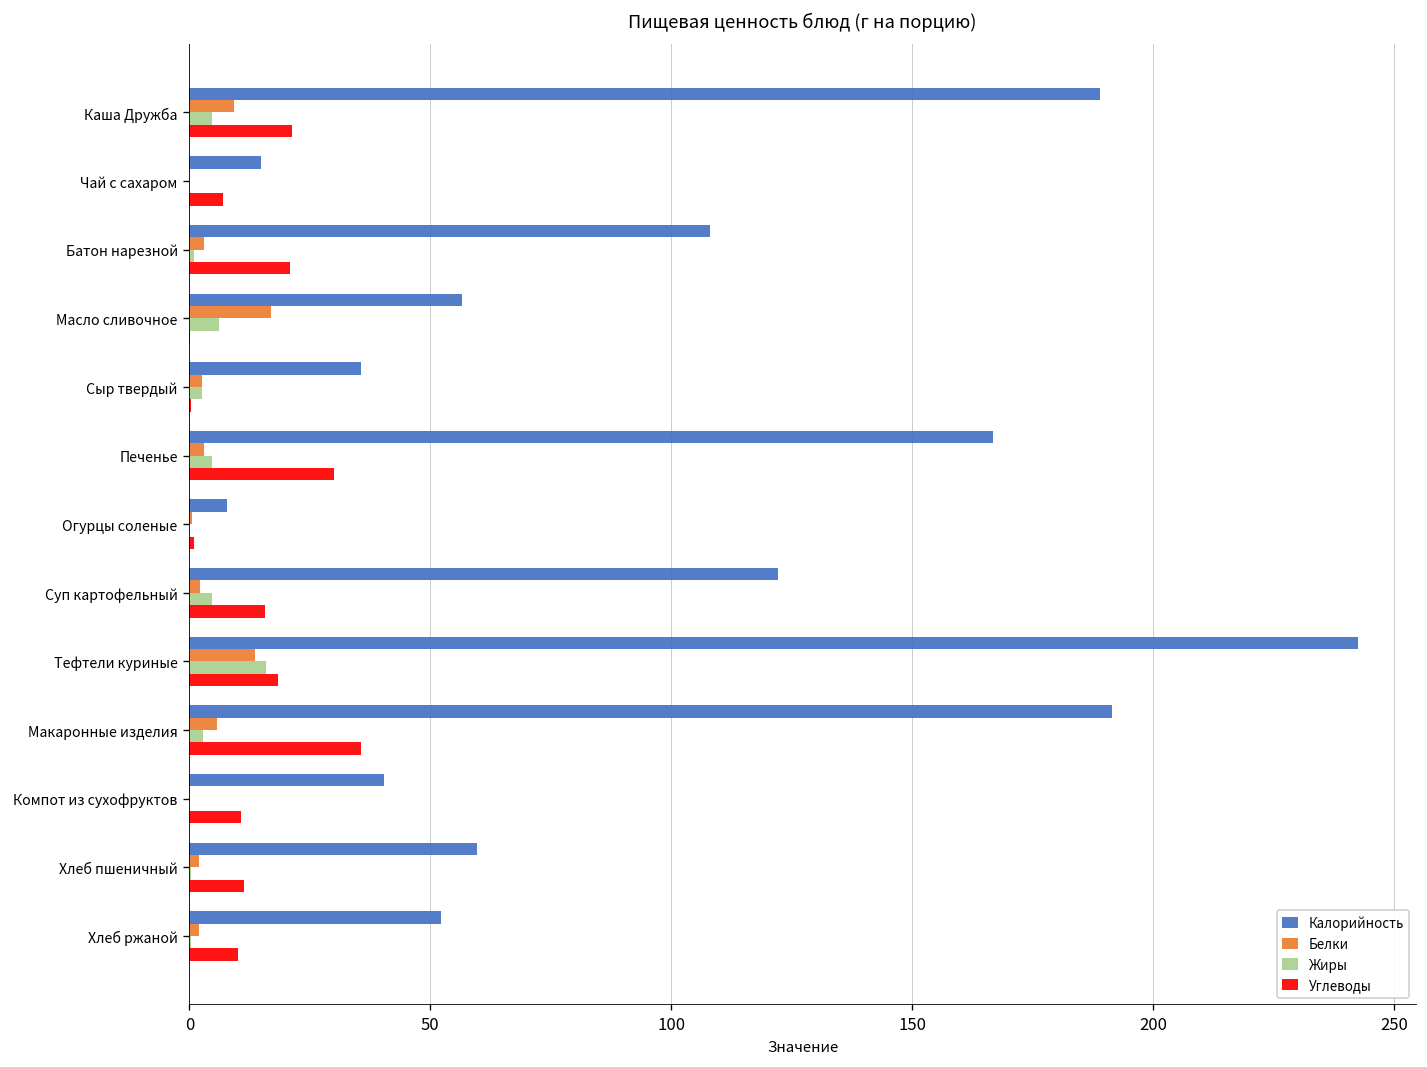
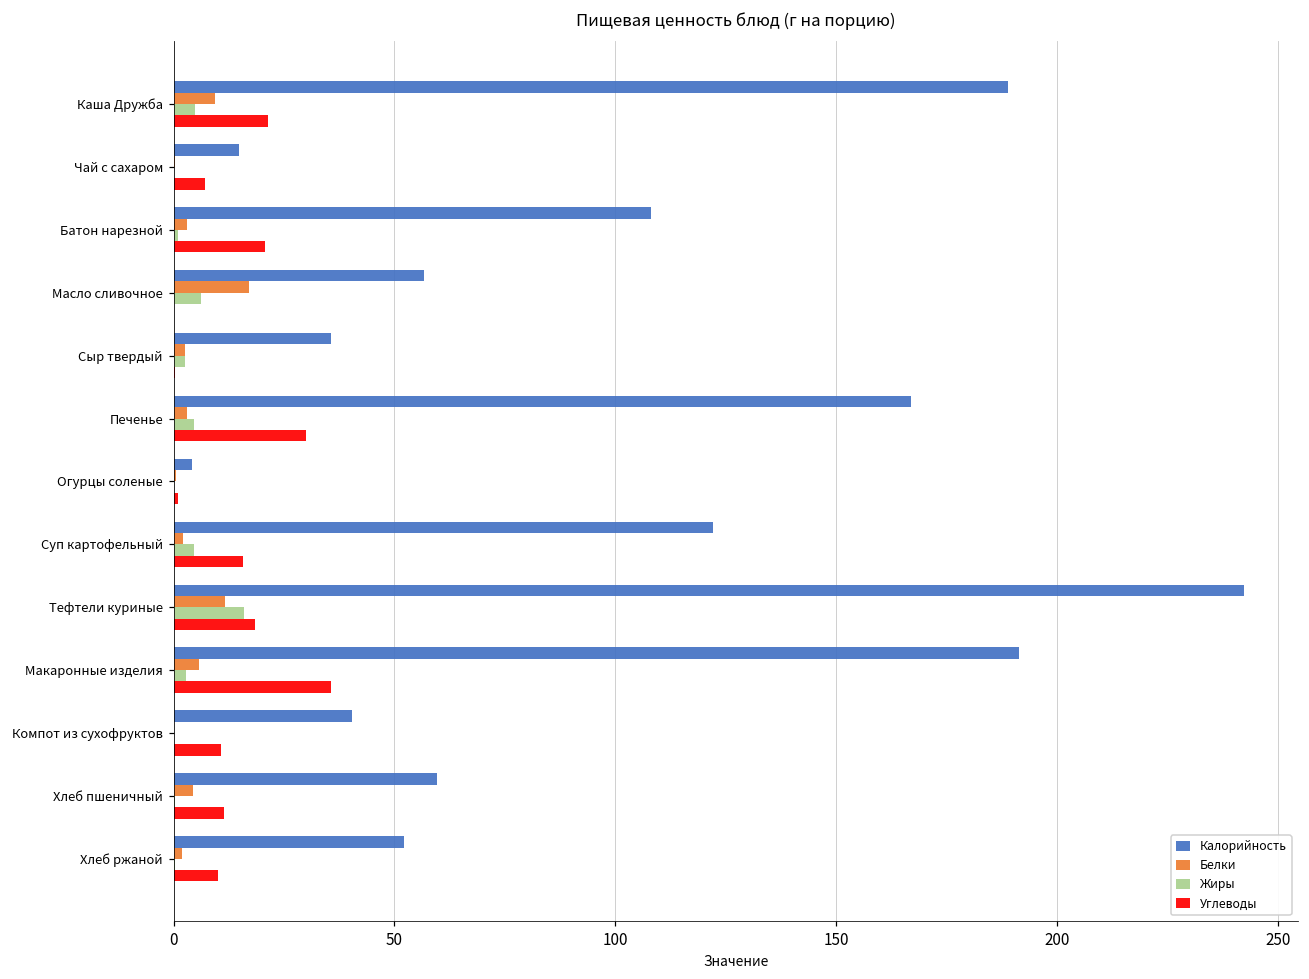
Калорийность, Огурцы соленые: 8 -> 4
Белки, Тефтели куриные: 14 -> 12
Белки, Хлеб пшеничный: 2 -> 4
